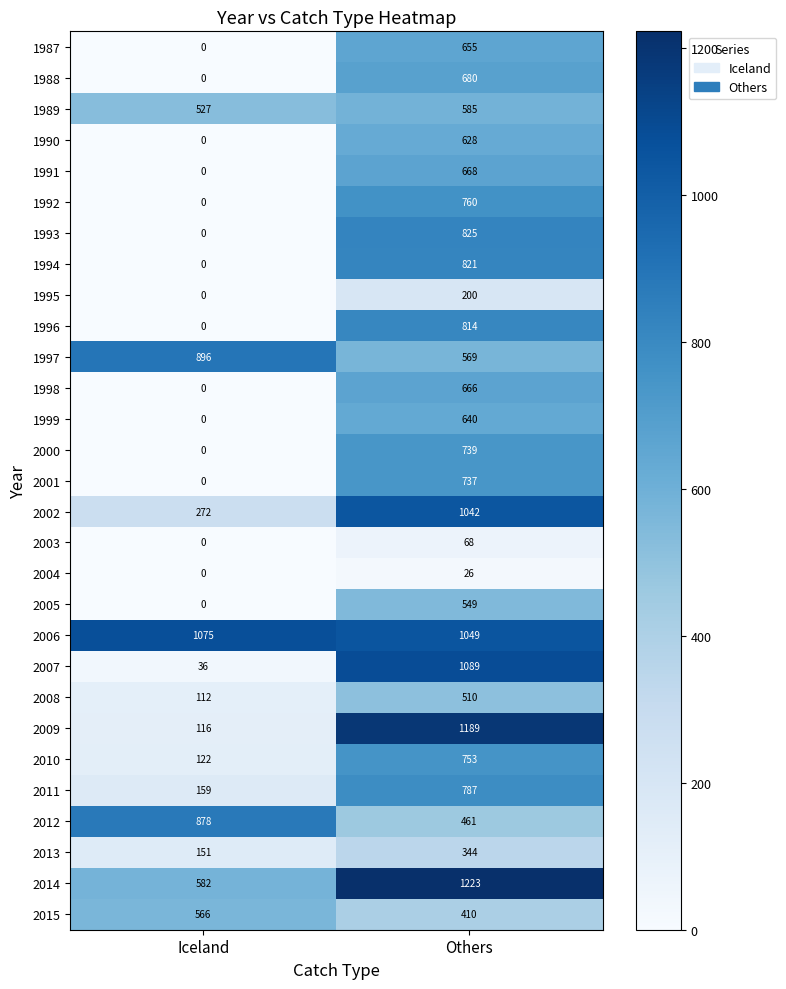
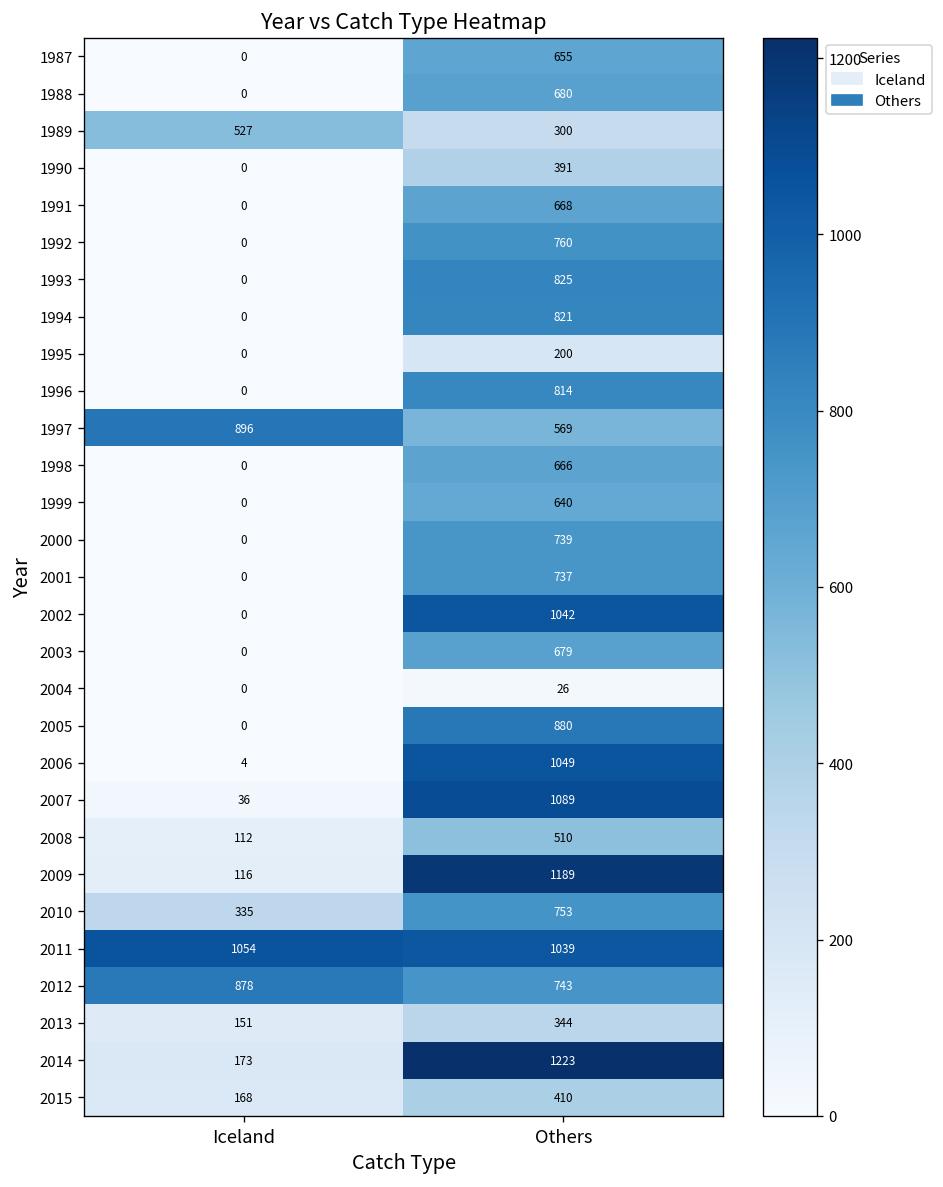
1989, Others: 585 -> 300
1990, Others: 628 -> 391
2002, Iceland: 272 -> 0
2003, Others: 68 -> 679
2005, Others: 549 -> 880
2006, Iceland: 1075 -> 4
2010, Iceland: 122 -> 335
2011, Iceland: 159 -> 1054
2011, Others: 787 -> 1039
2012, Others: 461 -> 743
2014, Iceland: 582 -> 173
2015, Iceland: 566 -> 168
